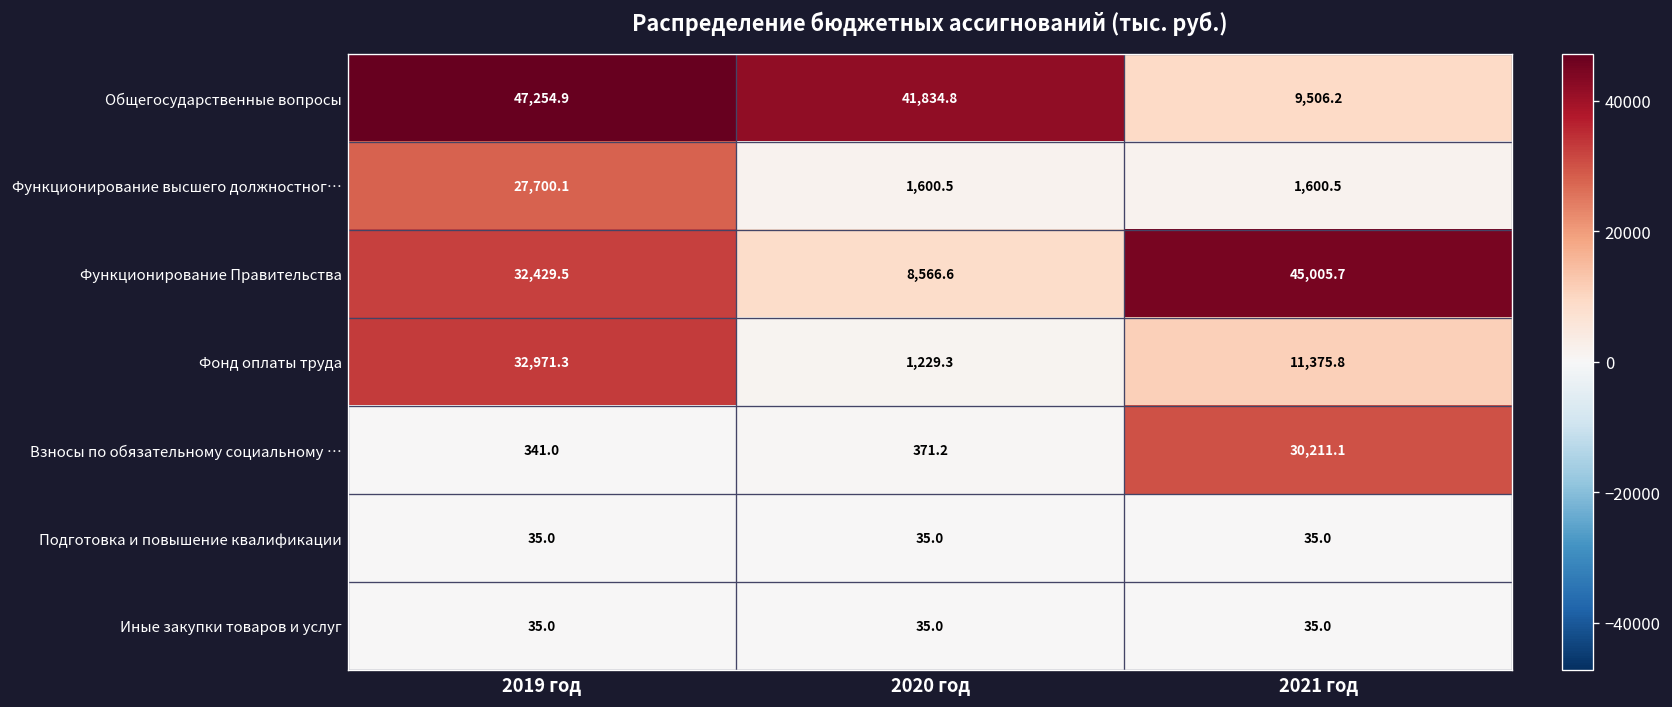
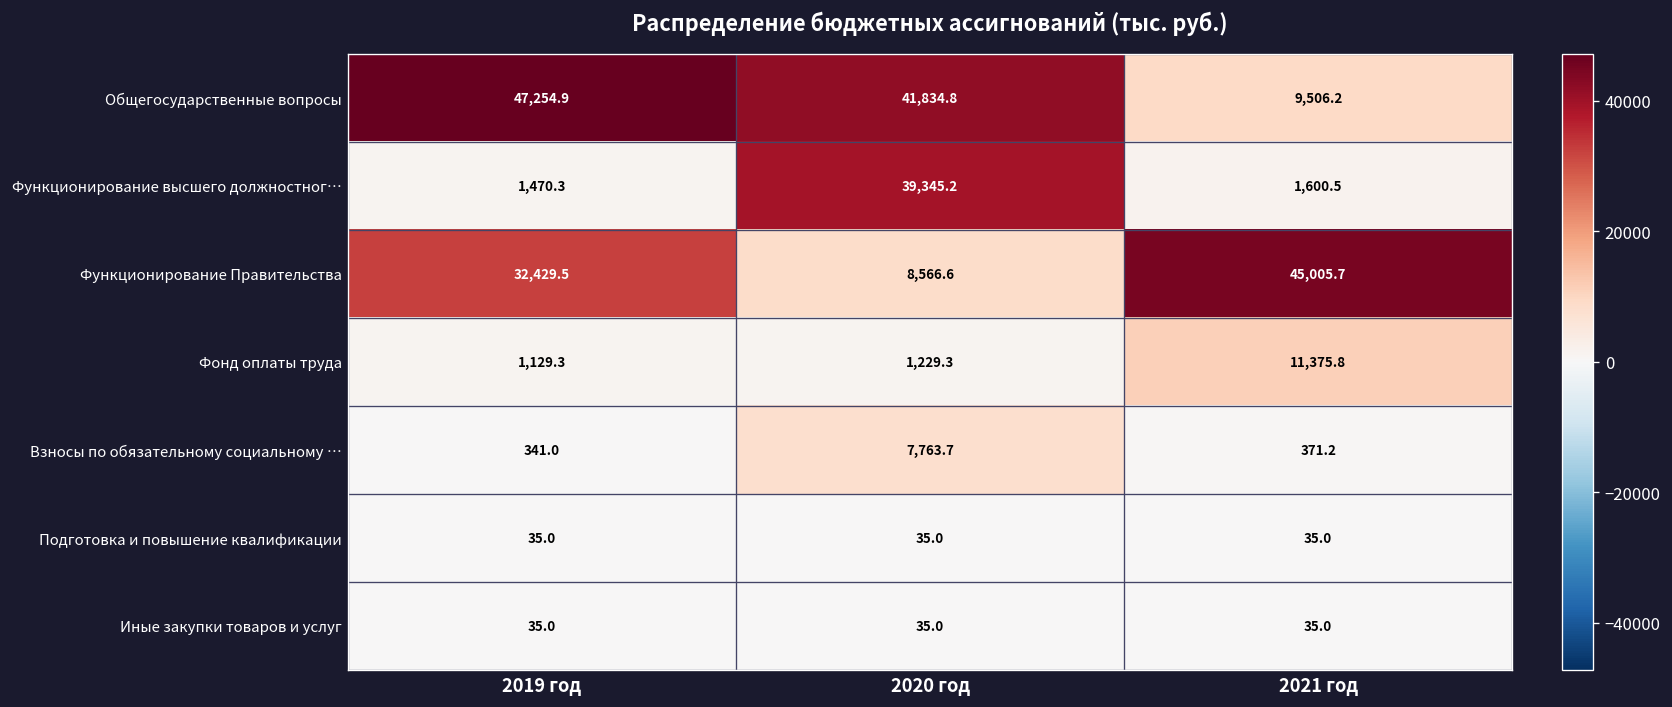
Функционирование высшего должностног…, 2019 год: 27,700.1 -> 1,470.3
Функционирование высшего должностног…, 2020 год: 1,600.5 -> 39,345.2
Фонд оплаты труда, 2019 год: 32,971.3 -> 1,129.3
Взносы по обязательному социальному …, 2020 год: 371.2 -> 7,763.7
Взносы по обязательному социальному …, 2021 год: 30,211.1 -> 371.2
